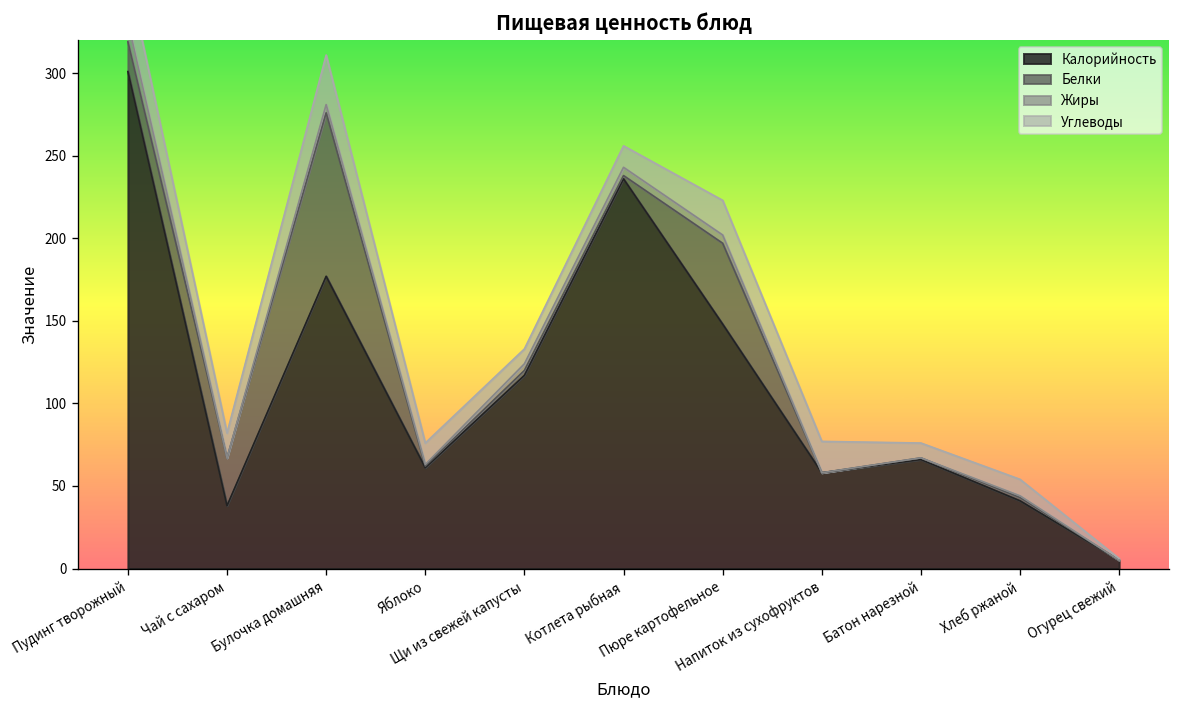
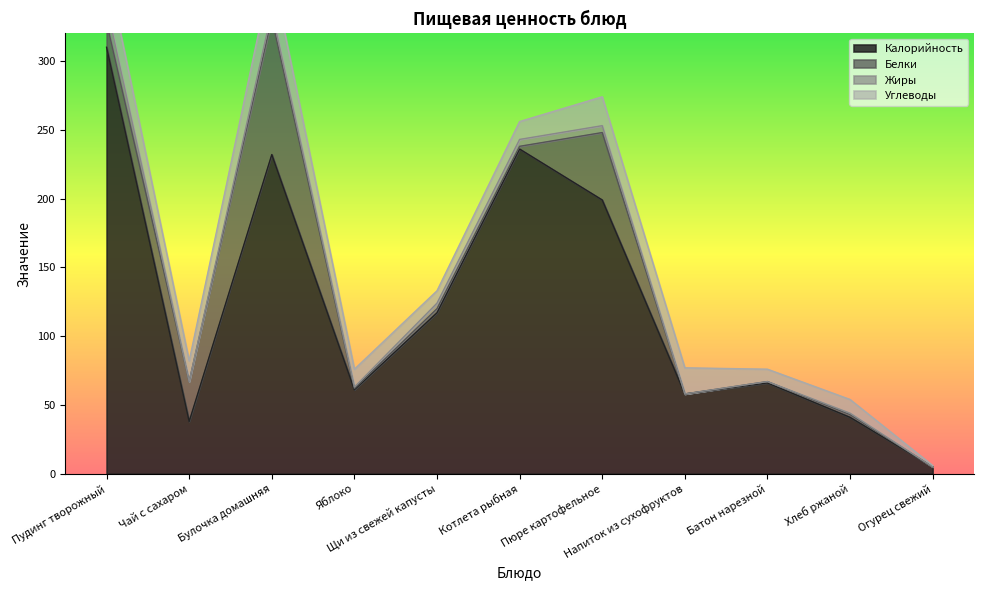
Калорийность, Пудинг творожный: 301 -> 310
Калорийность, Булочка домашняя: 177 -> 232
Калорийность, Пюре картофельное: 148 -> 199
